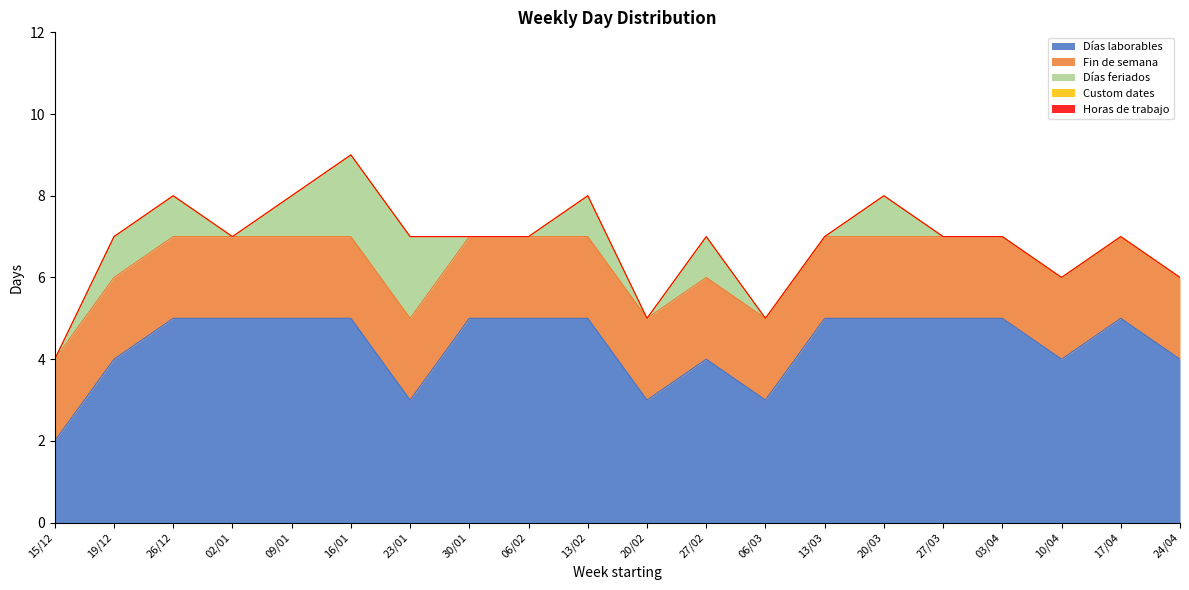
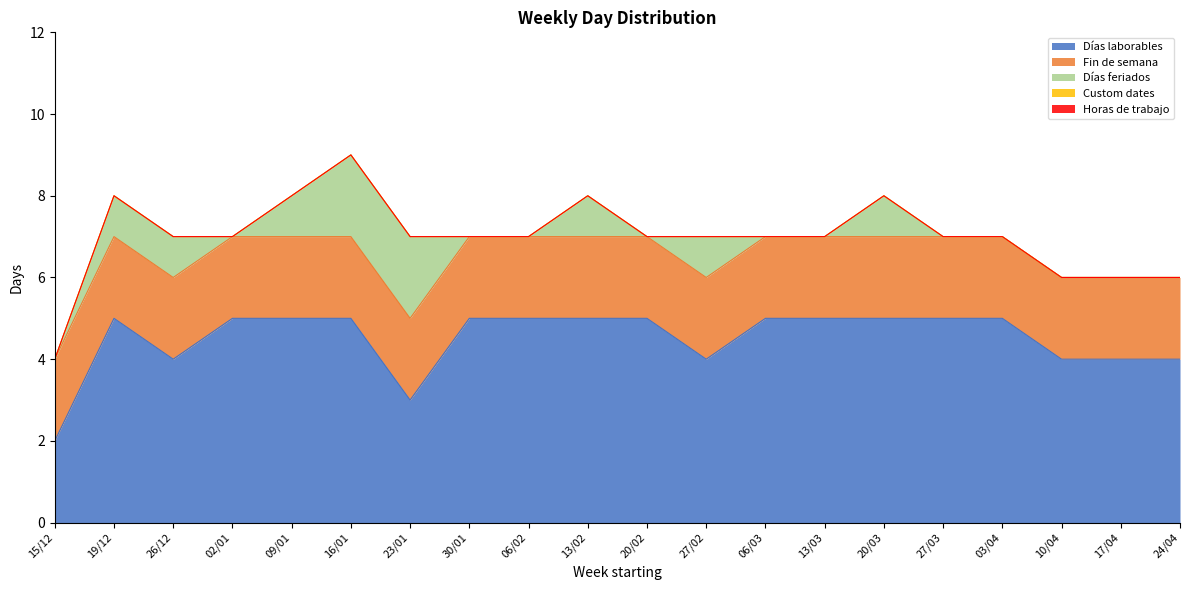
Días laborables, 19/12: 4 -> 5
Días laborables, 26/12: 5 -> 4
Días laborables, 20/02: 3 -> 5
Días laborables, 06/03: 3 -> 5
Días laborables, 17/04: 5 -> 4
